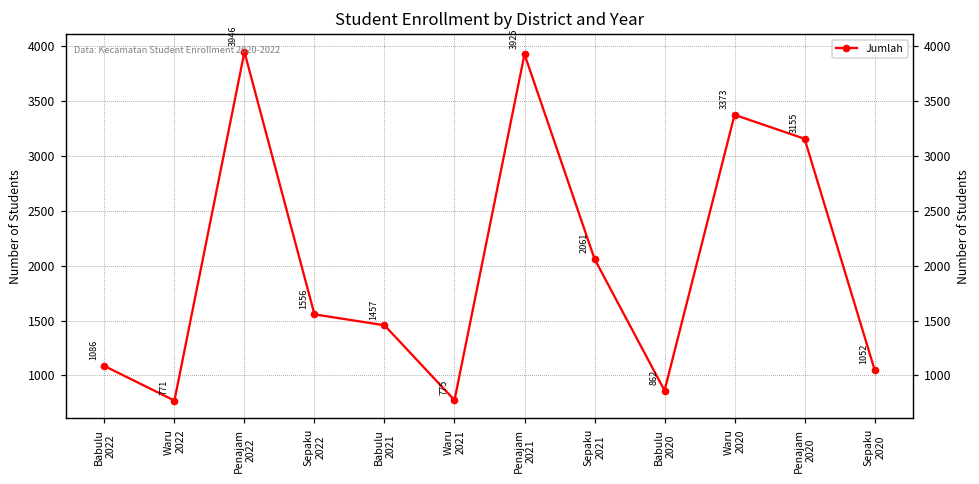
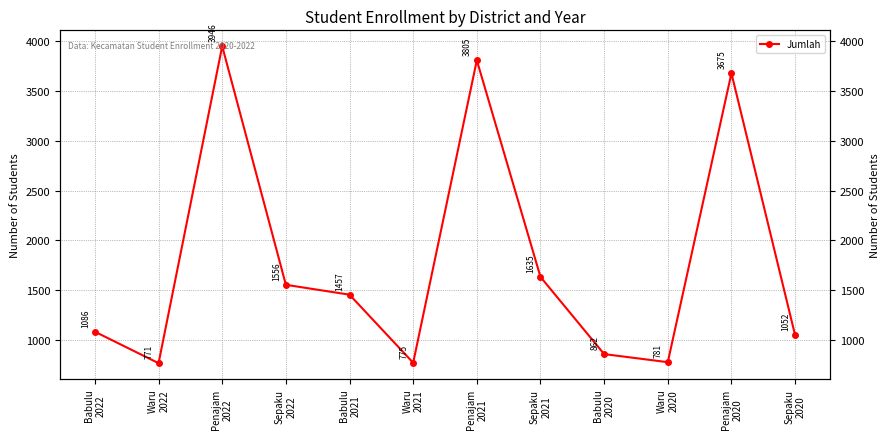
Penajam 2021: 3925 -> 3805
Sepaku 2021: 2061 -> 1635
Waru 2020: 3373 -> 781
Penajam 2020: 3155 -> 3675
